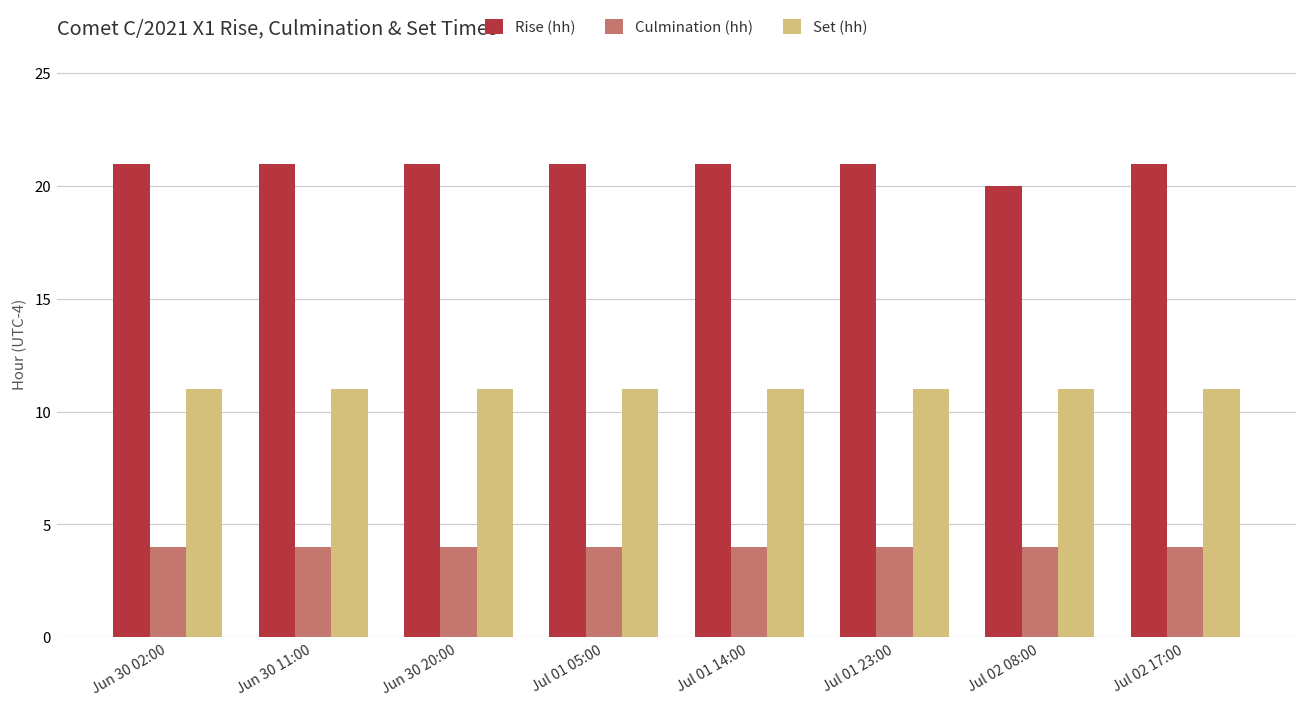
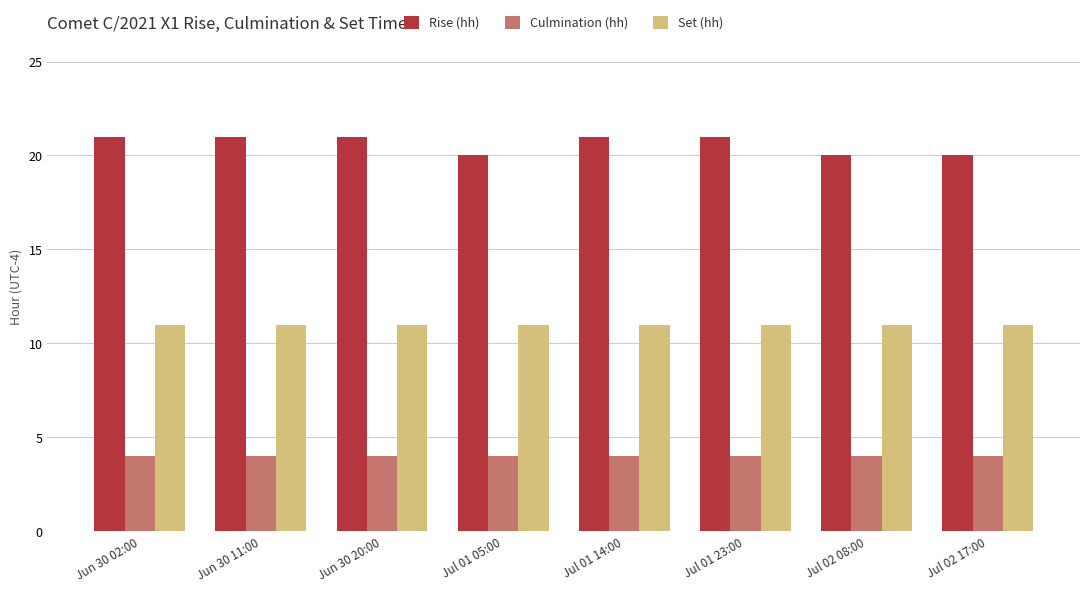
Rise (hh), Jul 01 05:00: 21 -> 20
Rise (hh), Jul 02 17:00: 21 -> 20
